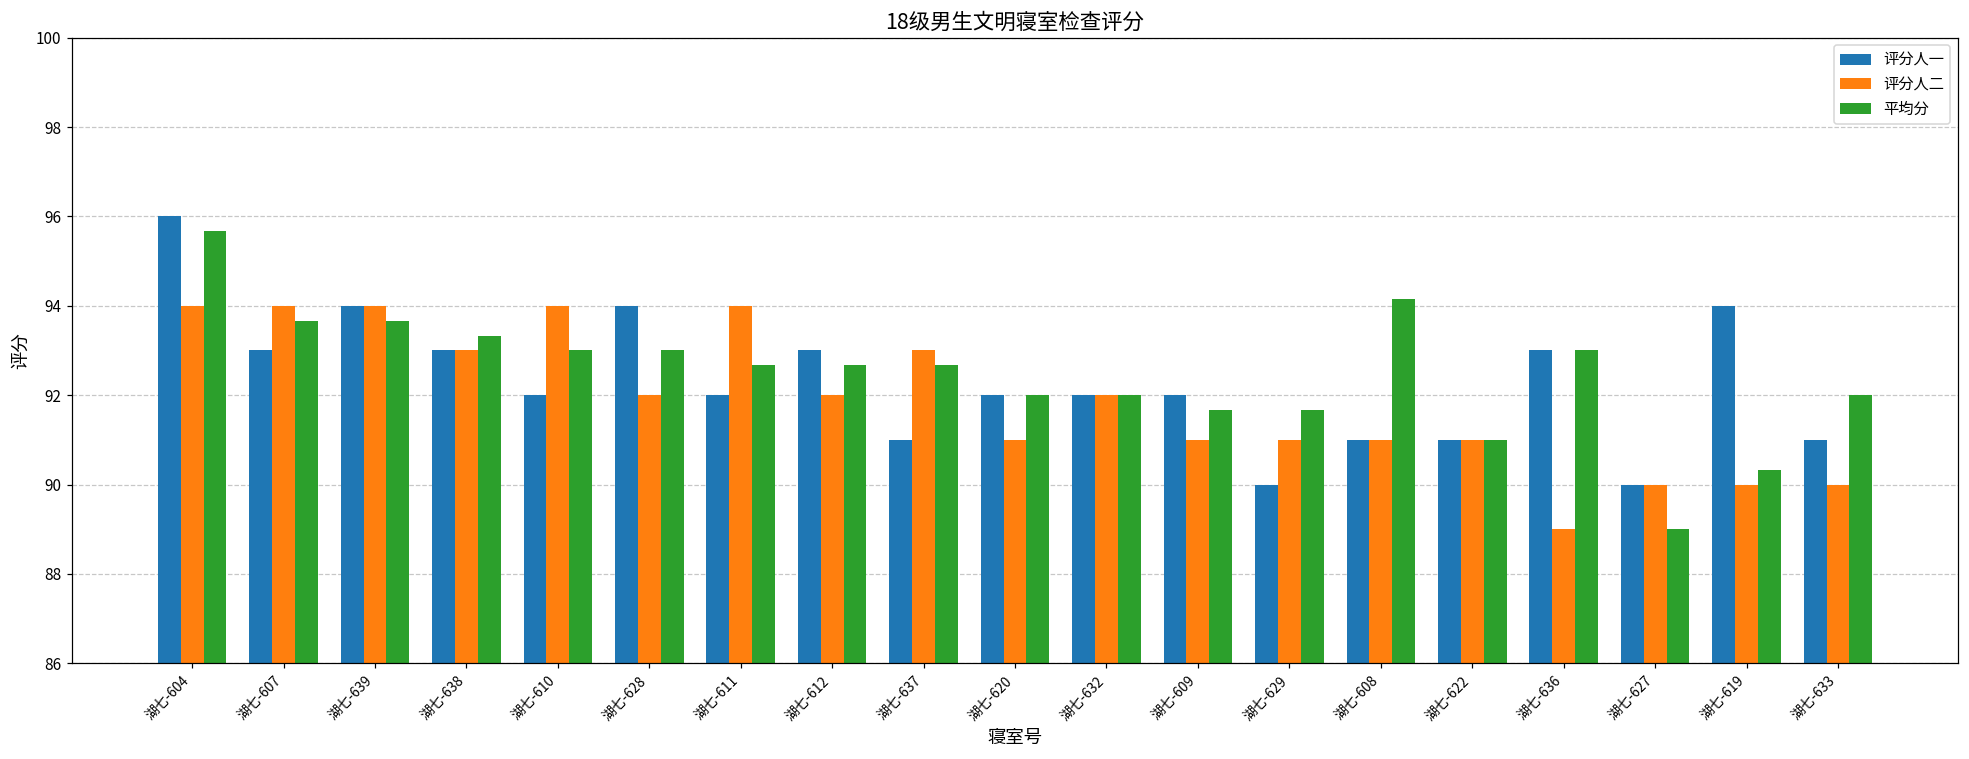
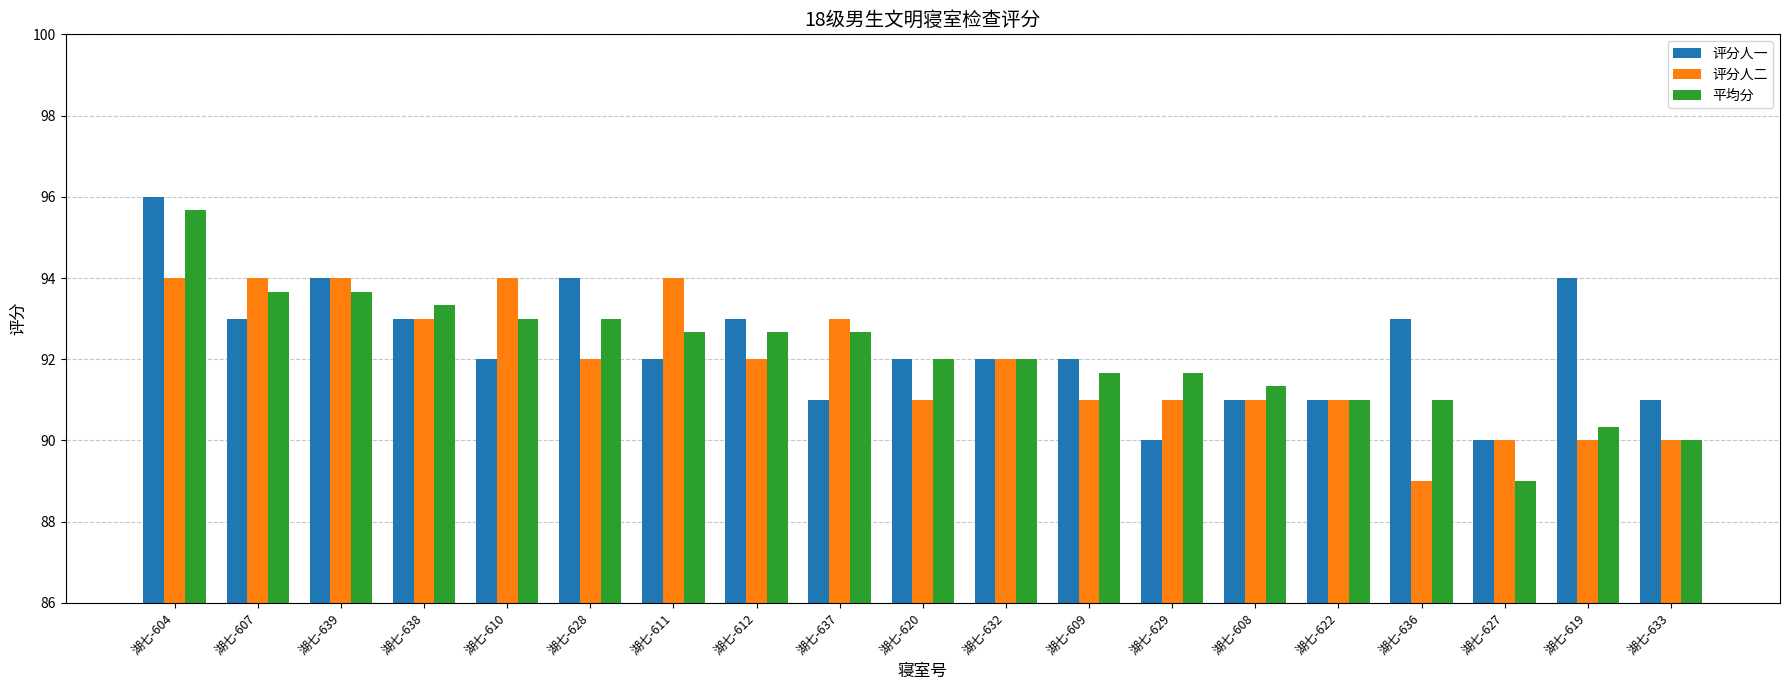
平均分, 湖七-608: 94.2 -> 91.3
平均分, 湖七-636: 93 -> 91
平均分, 湖七-633: 92 -> 90
